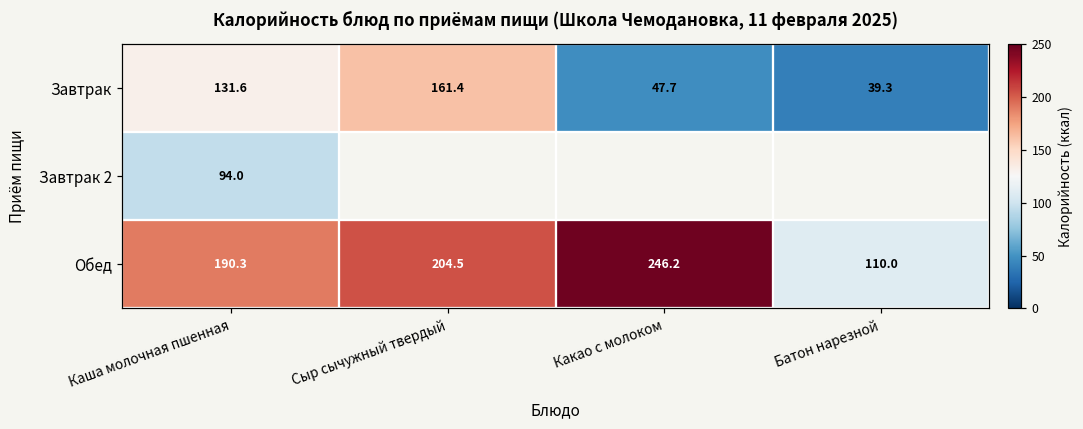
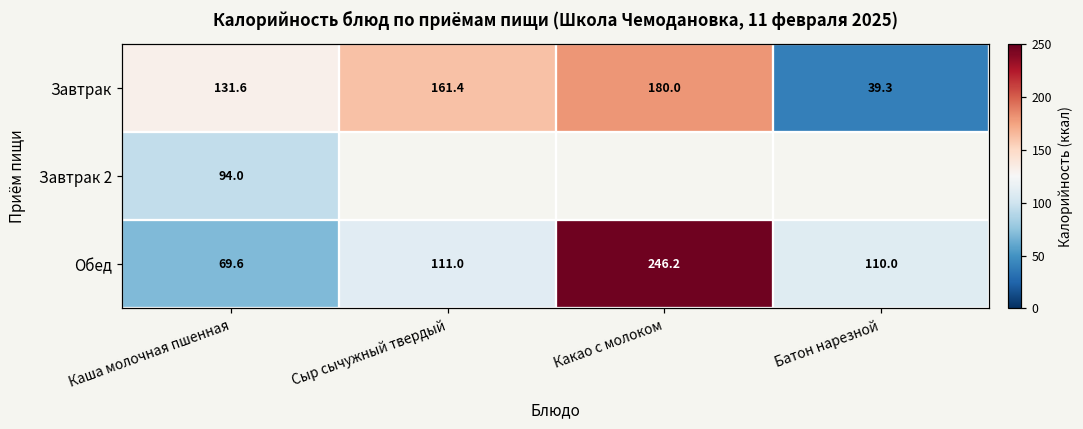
Завтрак, Какао с молоком: 47.7 -> 180.0
Обед, Каша молочная пшенная: 190.3 -> 69.6
Обед, Сыр сычужный твердый: 204.5 -> 111.0
